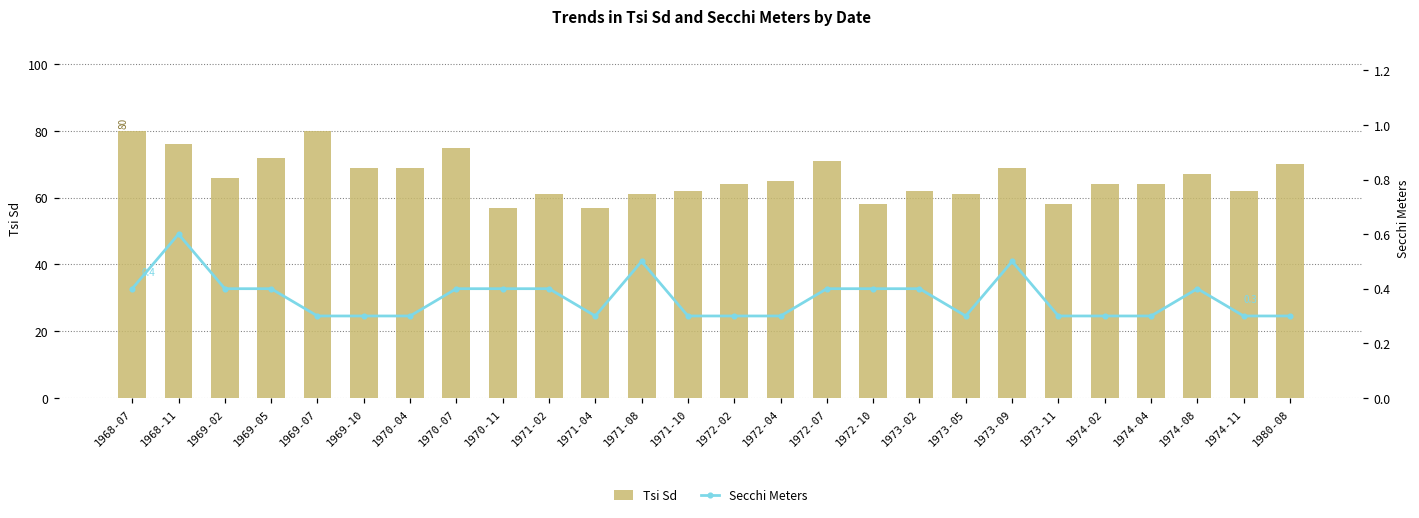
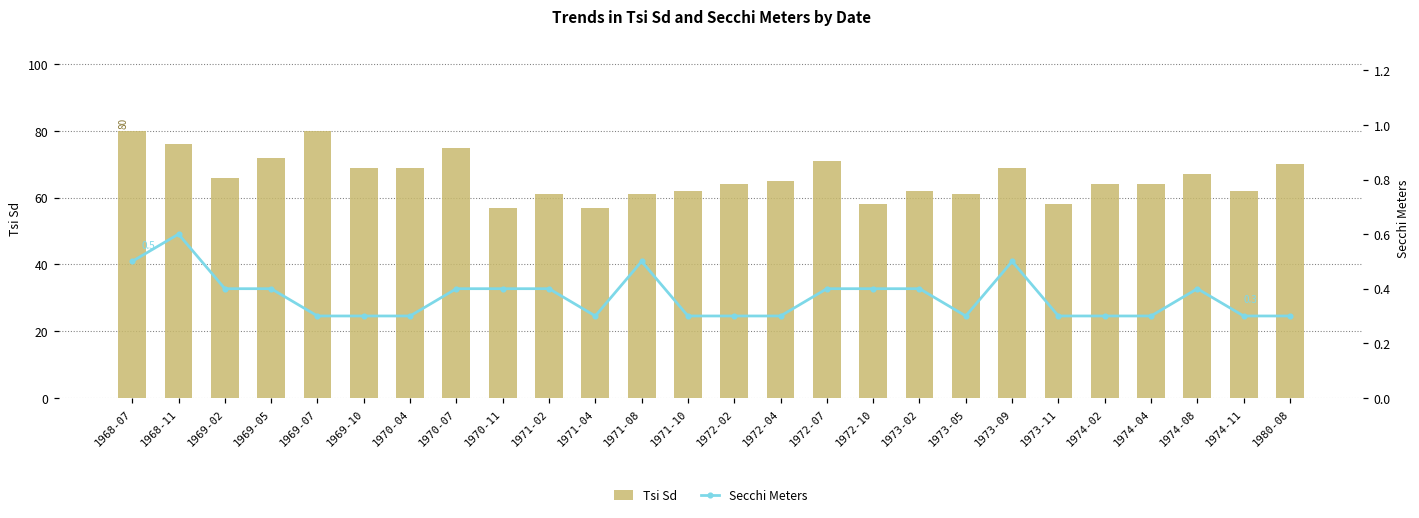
Secchi Meters, 1968-07: 0.4 -> 0.5
